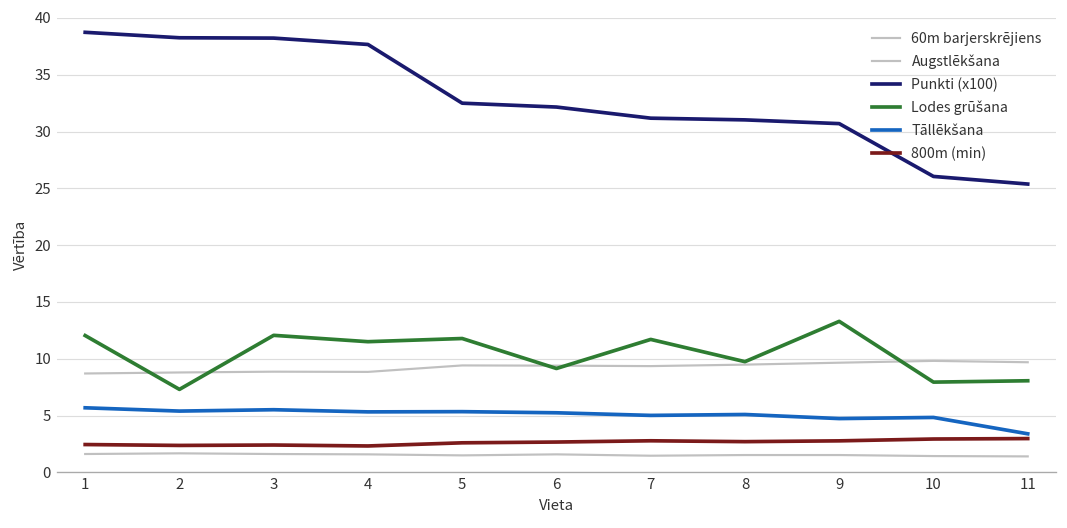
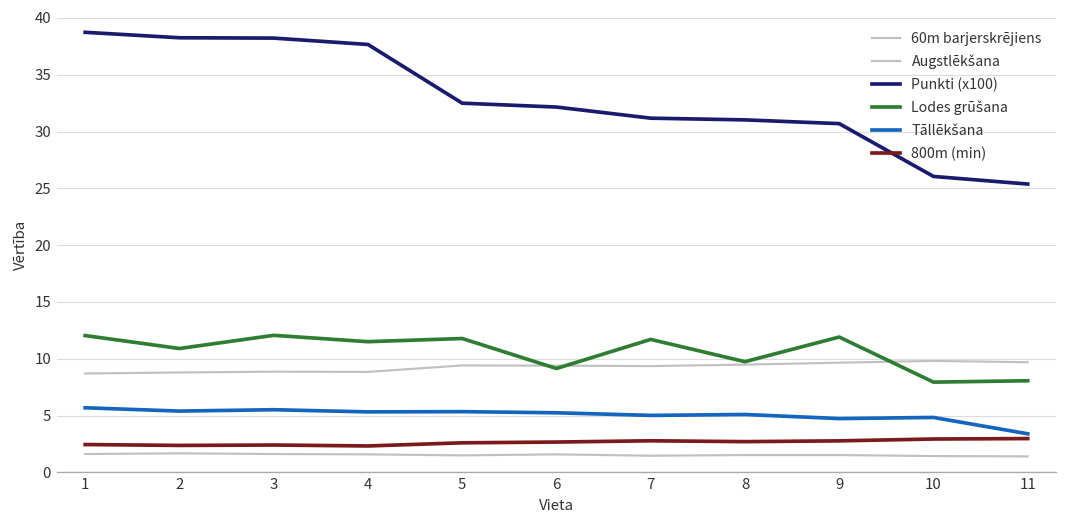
Lodes grūšana, 2: 7 -> 11
Lodes grūšana, 9: 13 -> 12
